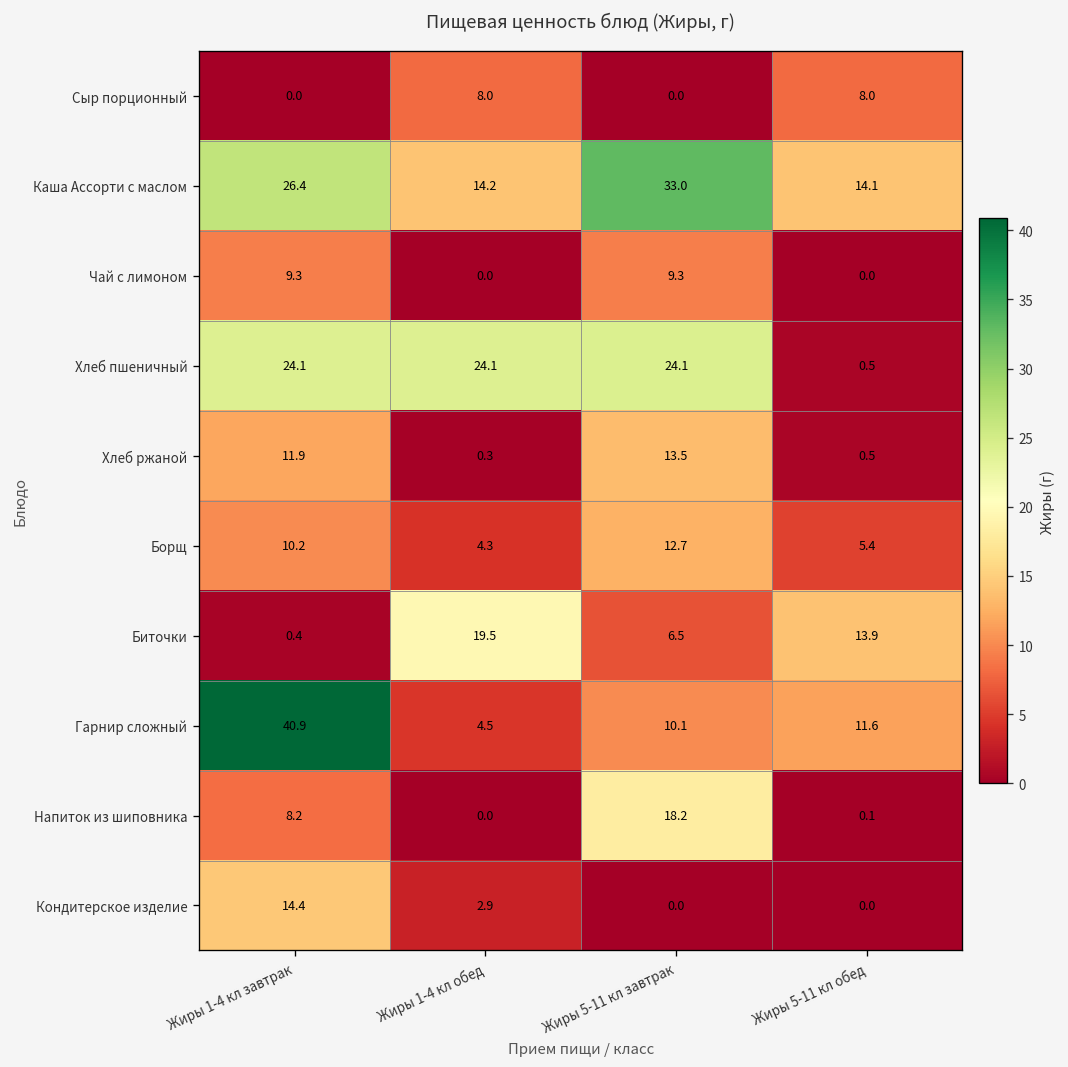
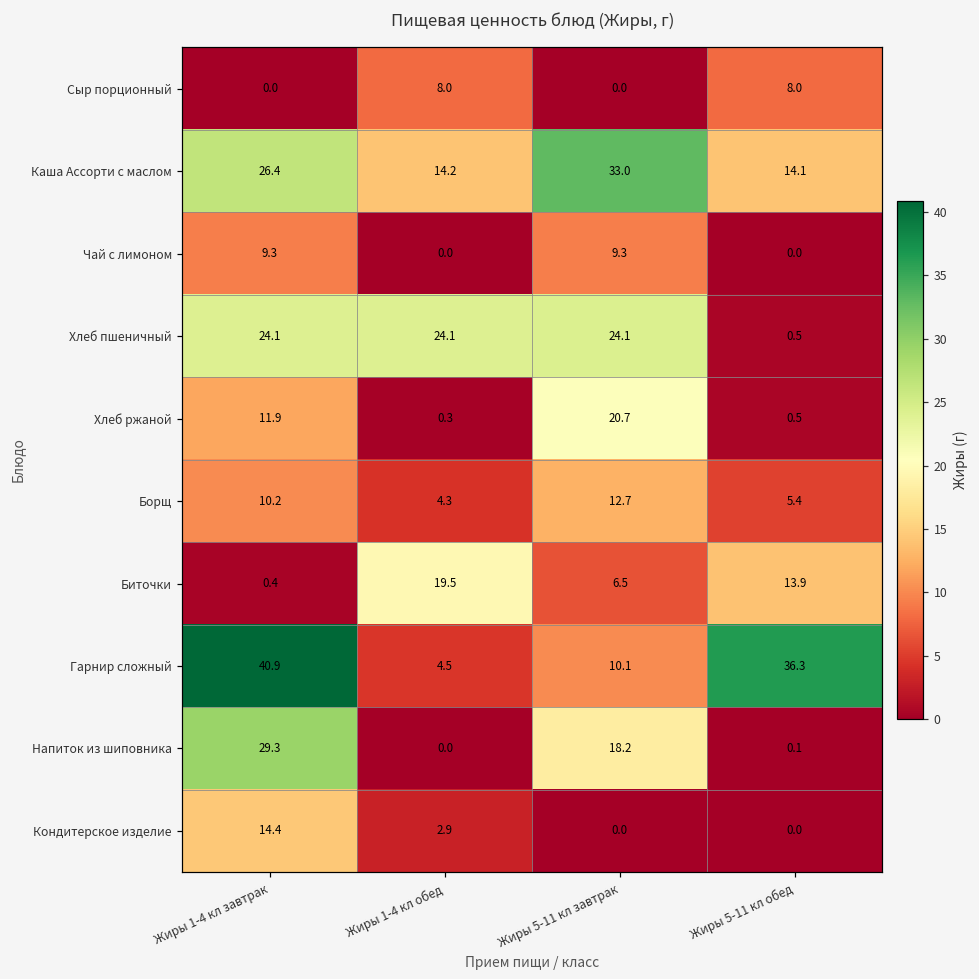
Хлеб ржаной, Жиры 5-11 кл завтрак: 13.5 -> 20.7
Гарнир сложный, Жиры 5-11 кл обед: 11.6 -> 36.3
Напиток из шиповника, Жиры 1-4 кл завтрак: 8.2 -> 29.3
